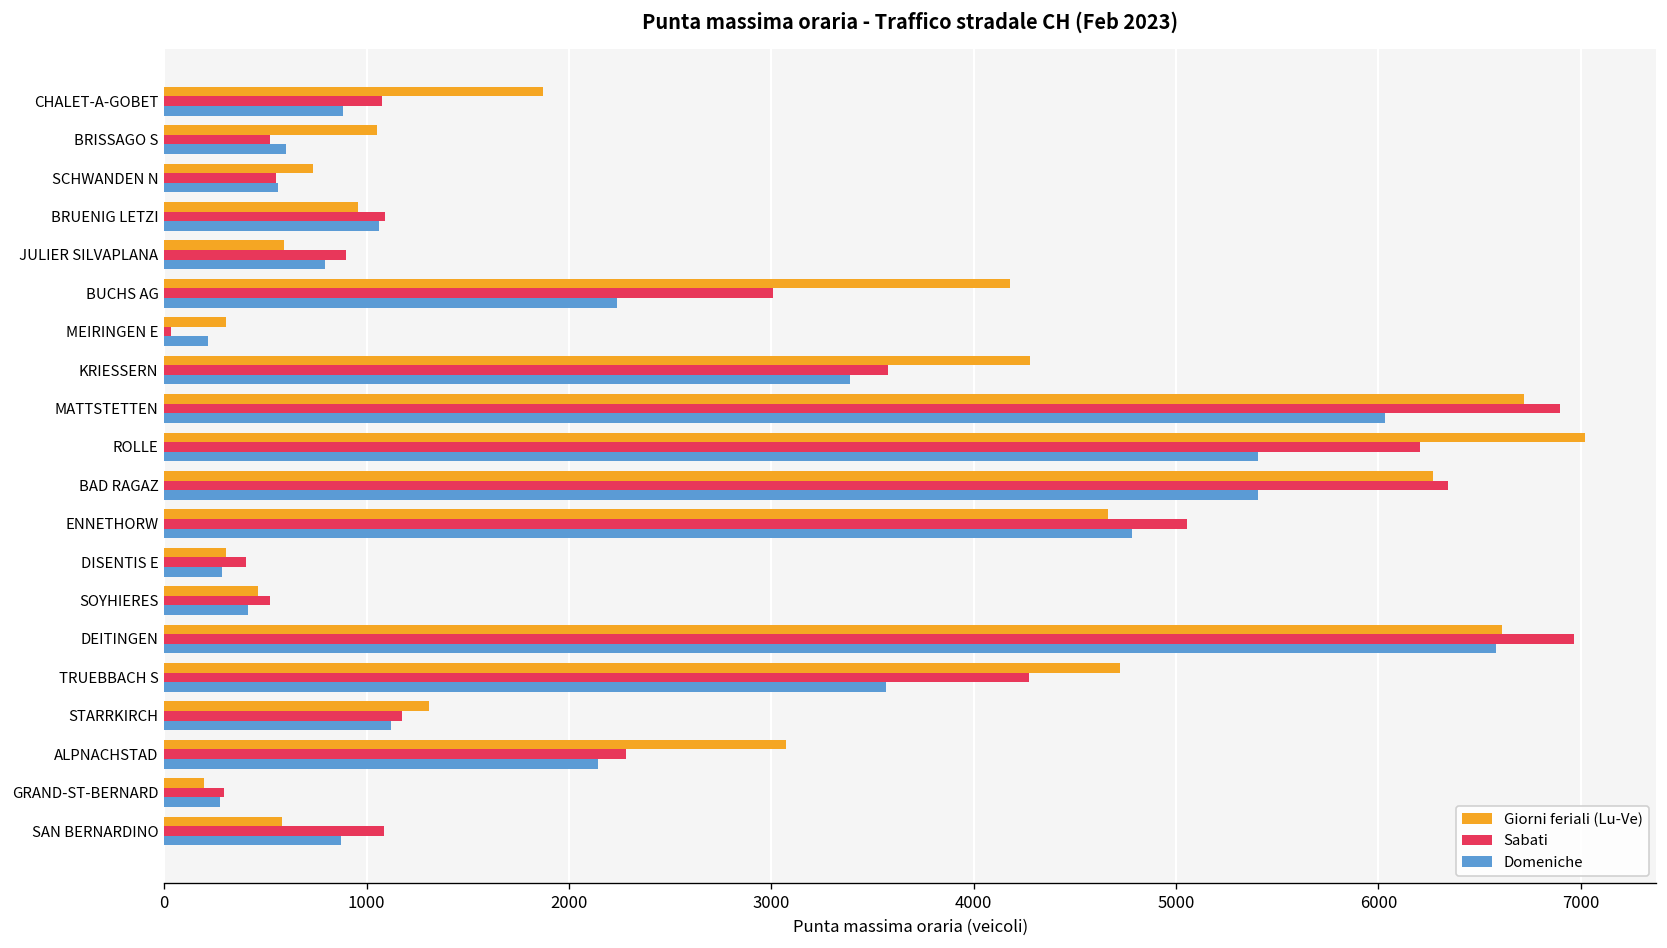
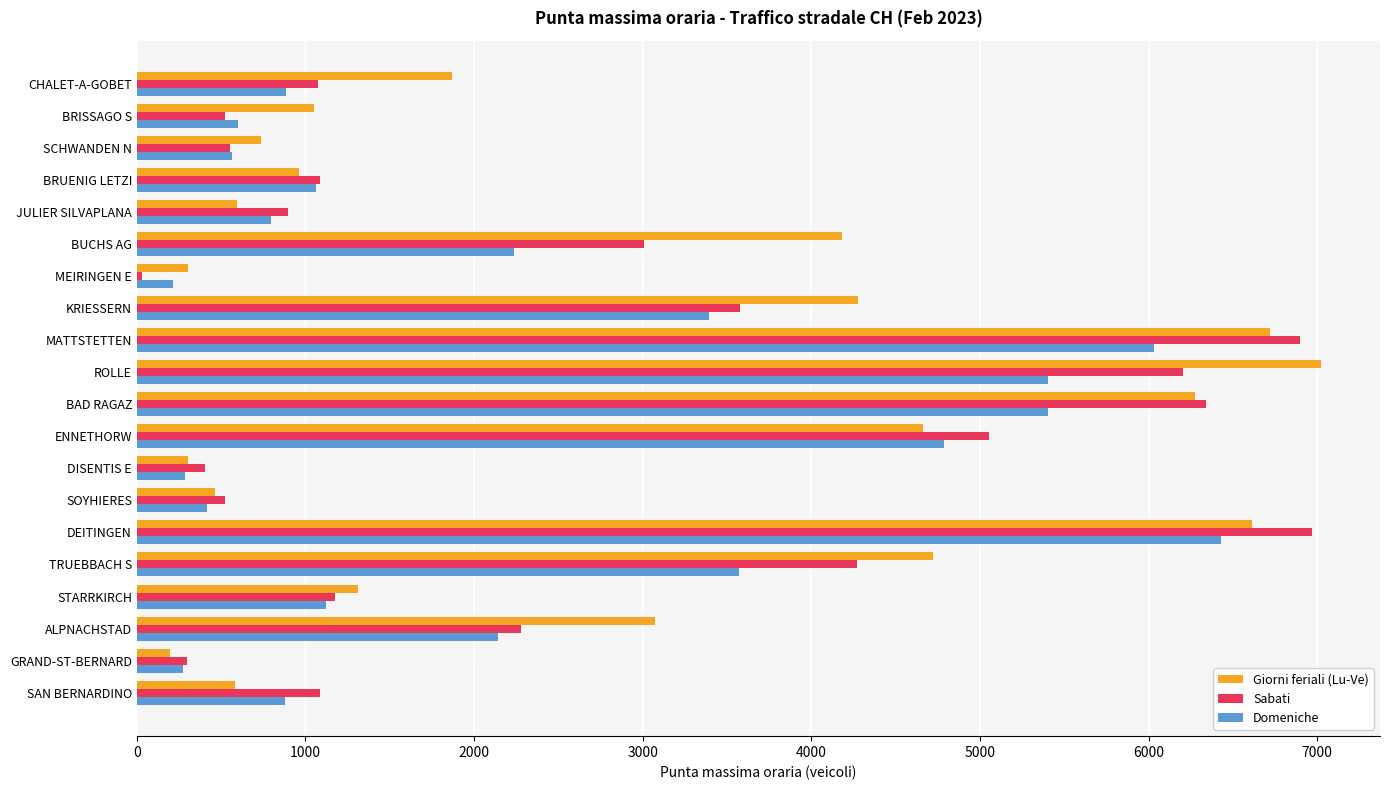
Domeniche, DEITINGEN: 6580 -> 6430
